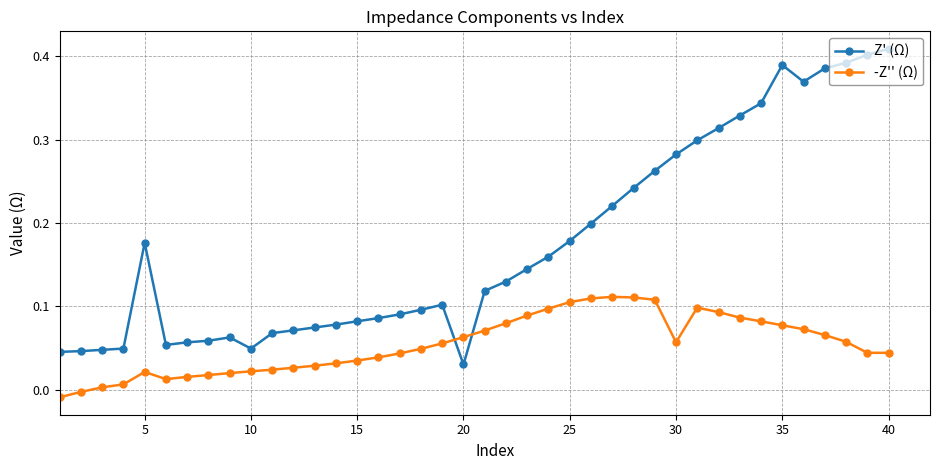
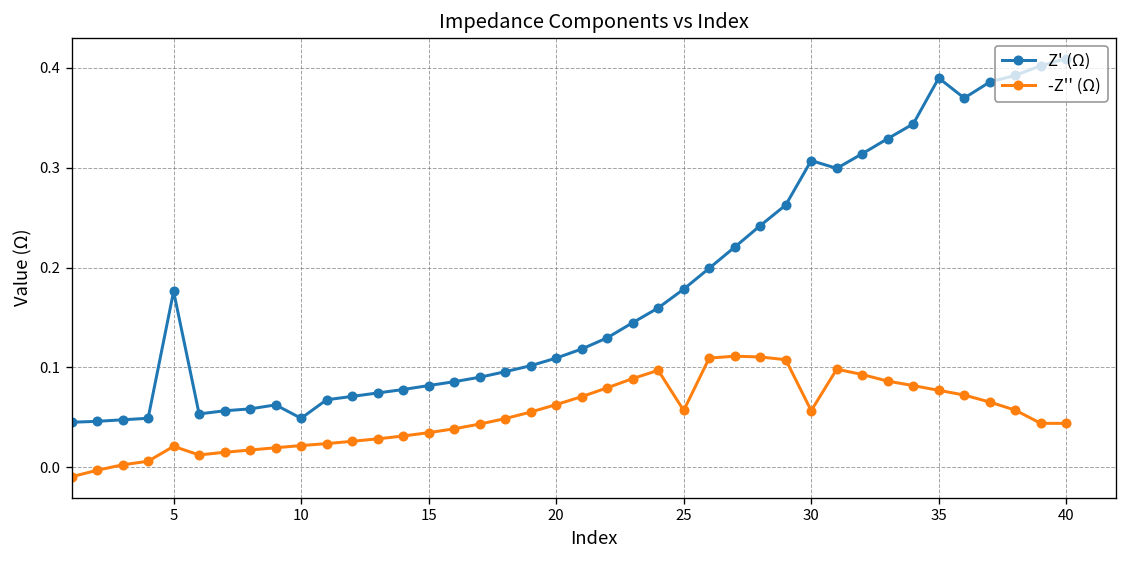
Z' (Ω), 20: 0.03 -> 0.11
-Z'' (Ω), 25: 0.10 -> 0.06
Z' (Ω), 30: 0.28 -> 0.31
